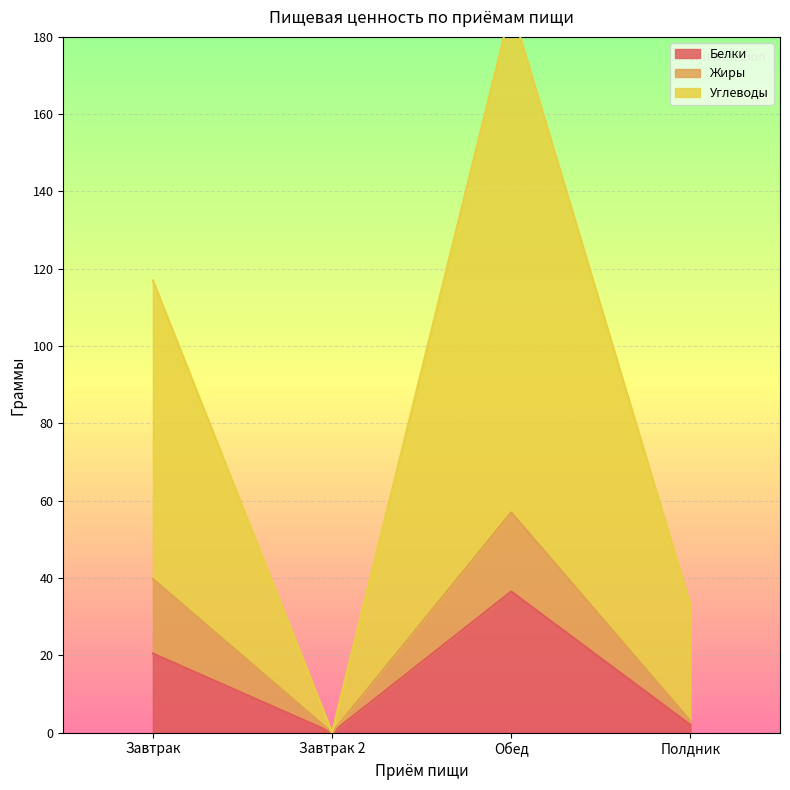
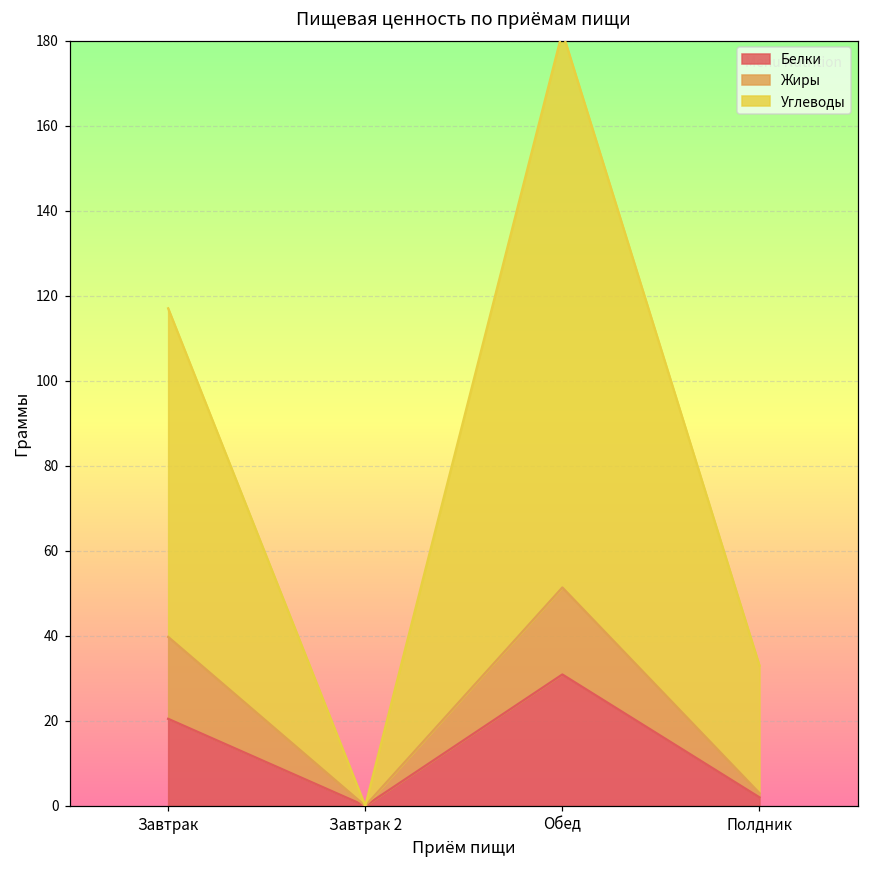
Белки, Обед: 37 -> 31
